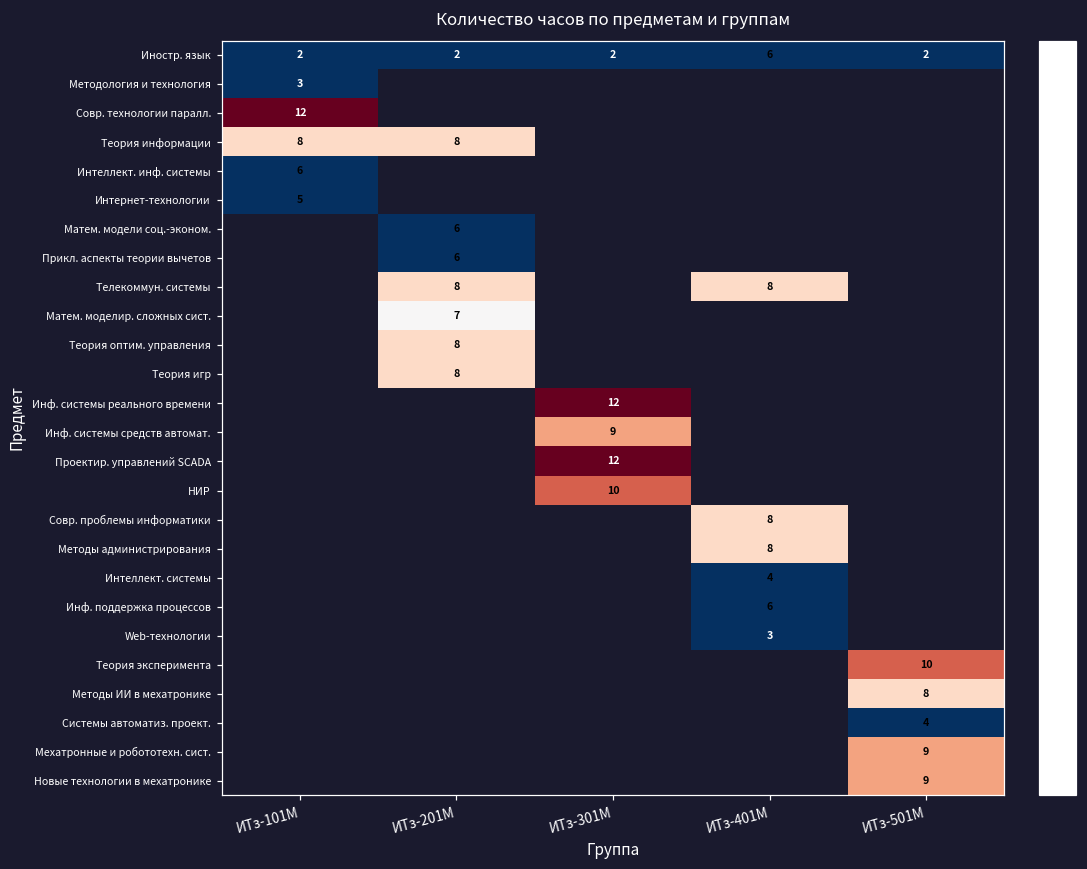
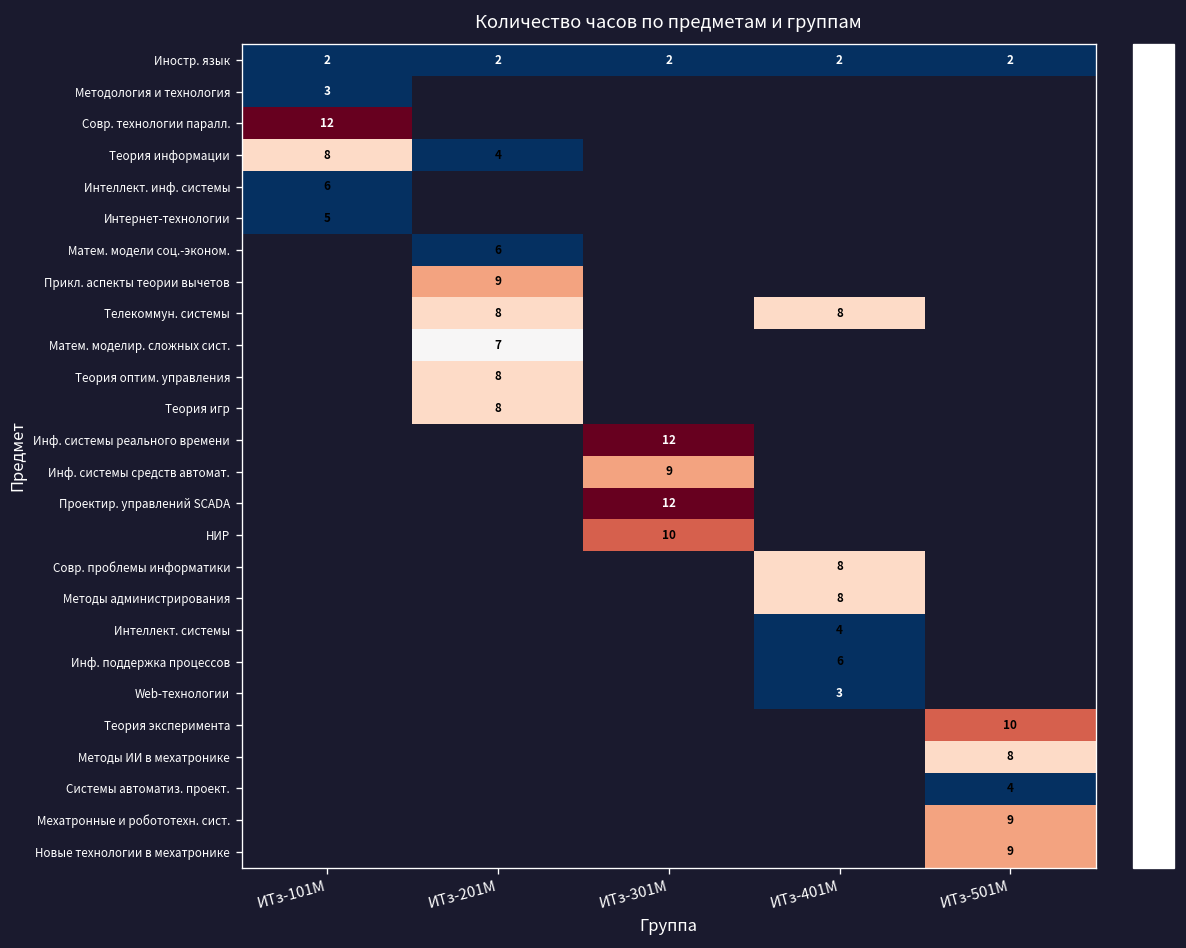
Иностр. язык, ИТз-401М: 6 -> 2
Теория информации, ИТз-201М: 8 -> 4
Прикл. аспекты теории вычетов, ИТз-201М: 6 -> 9
